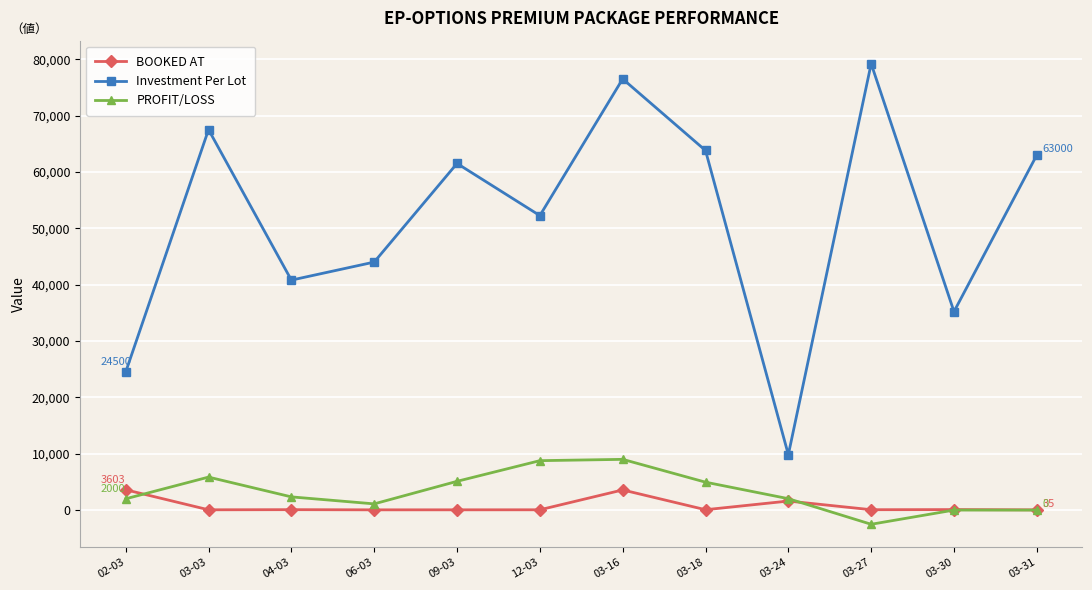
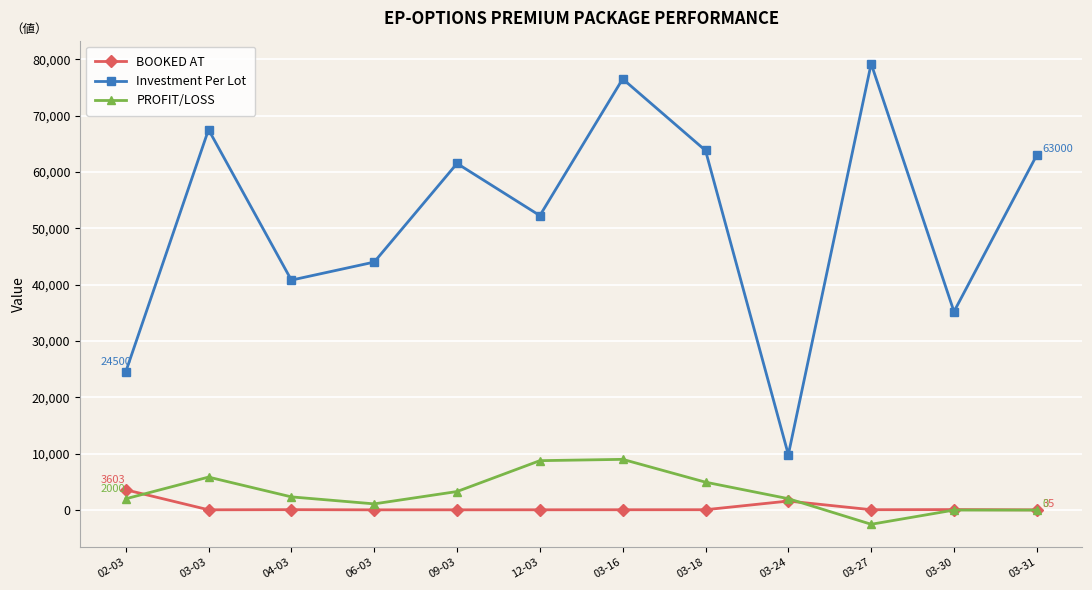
PROFIT/LOSS, 09-03: 5,000 -> 3,000
BOOKED AT, 03-16: 4,000 -> 0
